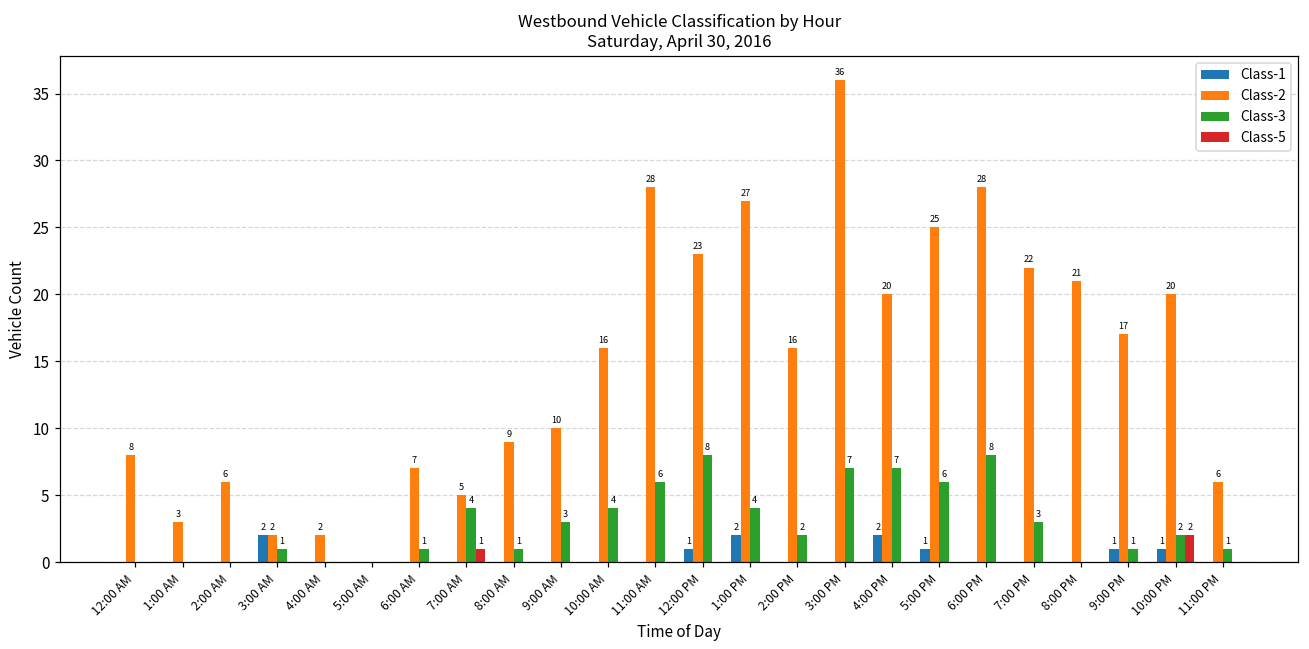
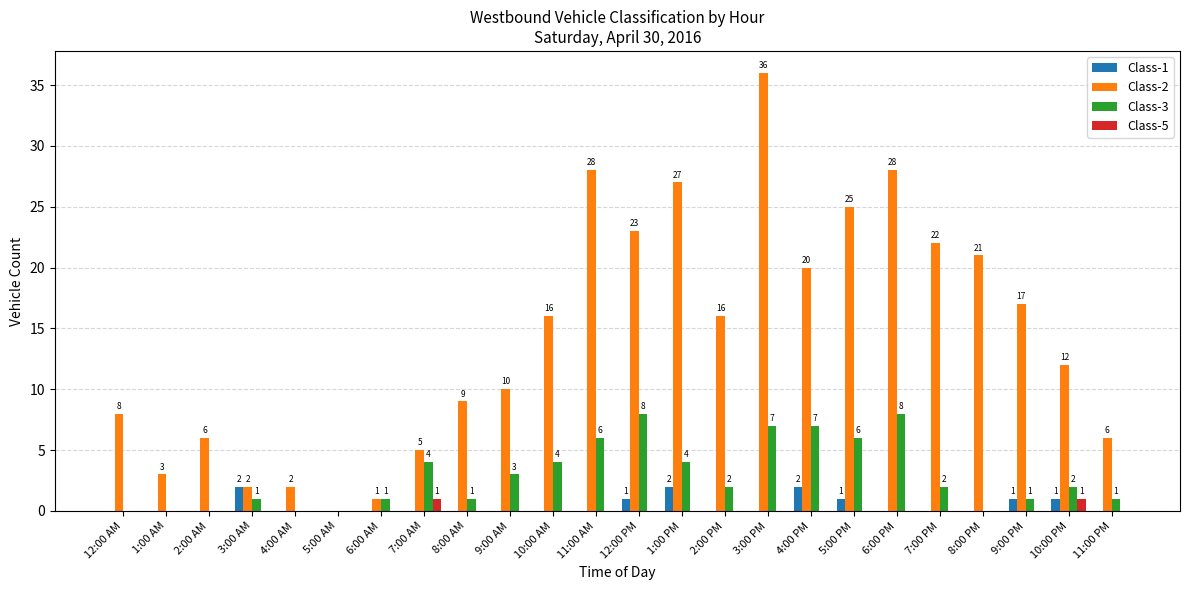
Class-2, 6:00 AM: 7 -> 1
Class-3, 7:00 PM: 3 -> 2
Class-2, 10:00 PM: 20 -> 12
Class-5, 10:00 PM: 2 -> 1
